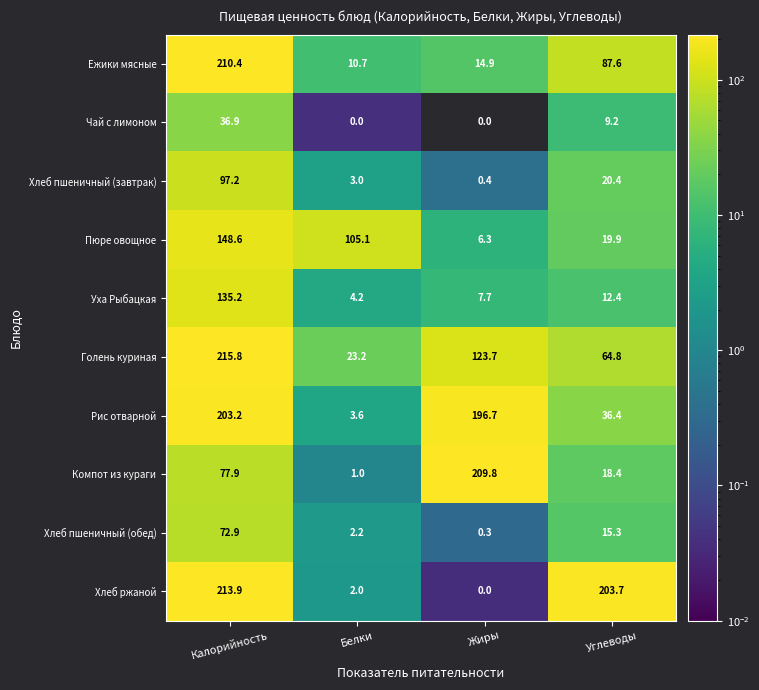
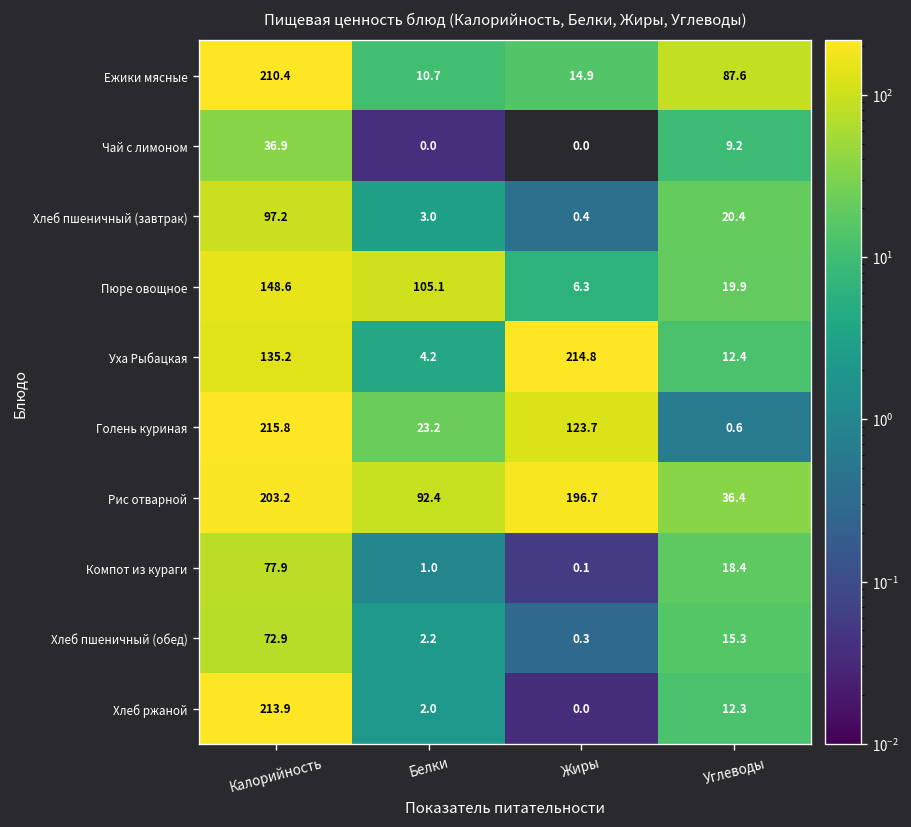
Уха Рыбацкая, Жиры: 7.7 -> 214.8
Голень куриная, Углеводы: 64.8 -> 0.6
Рис отварной, Белки: 3.6 -> 92.4
Компот из кураги, Жиры: 209.8 -> 0.1
Хлеб ржаной, Углеводы: 203.7 -> 12.3
